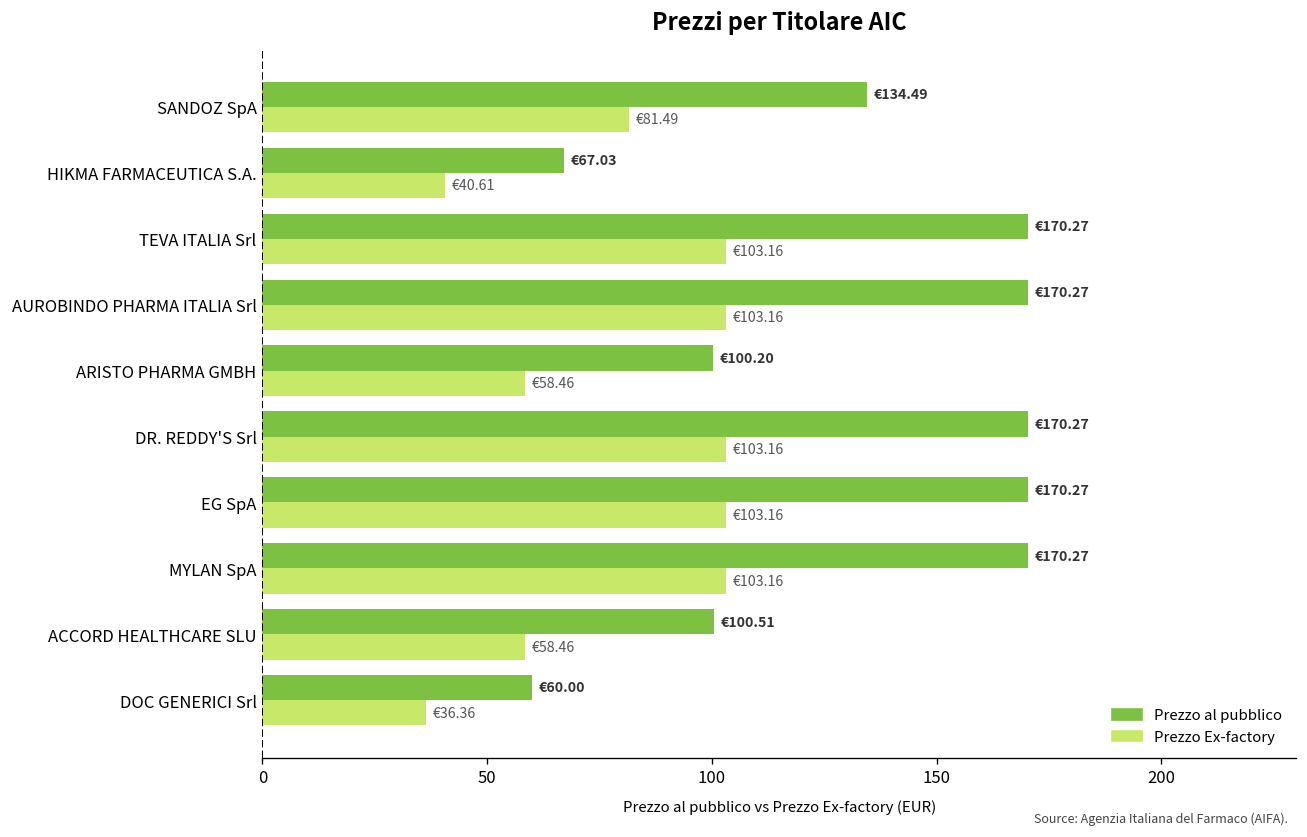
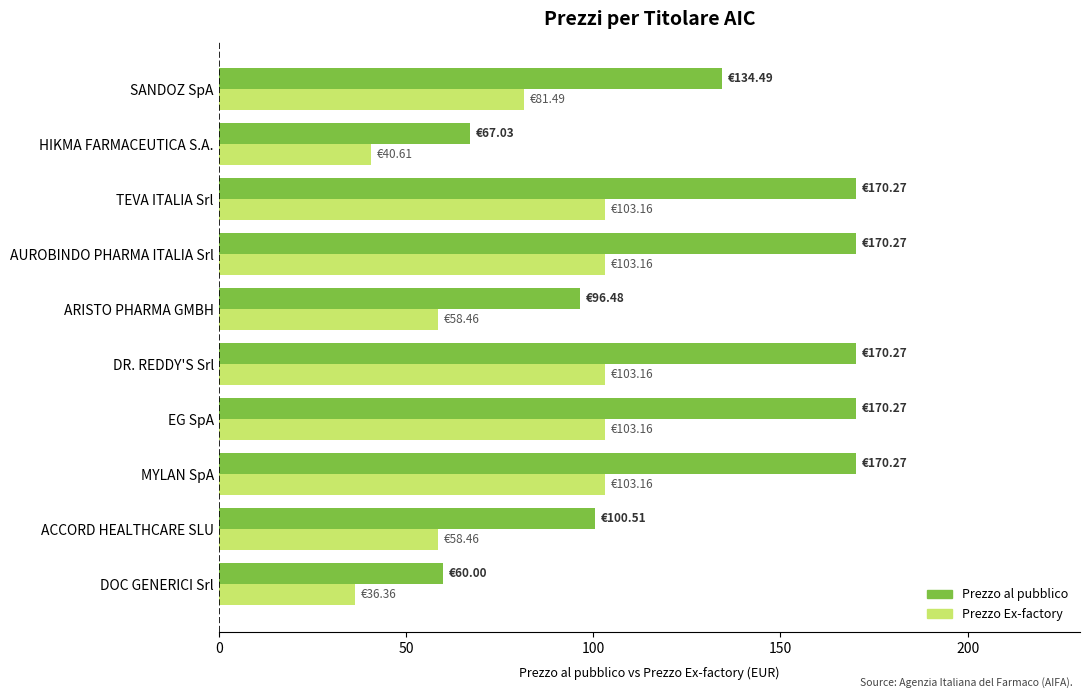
Prezzo al pubblico, ARISTO PHARMA GMBH: €100.20 -> €96.48
